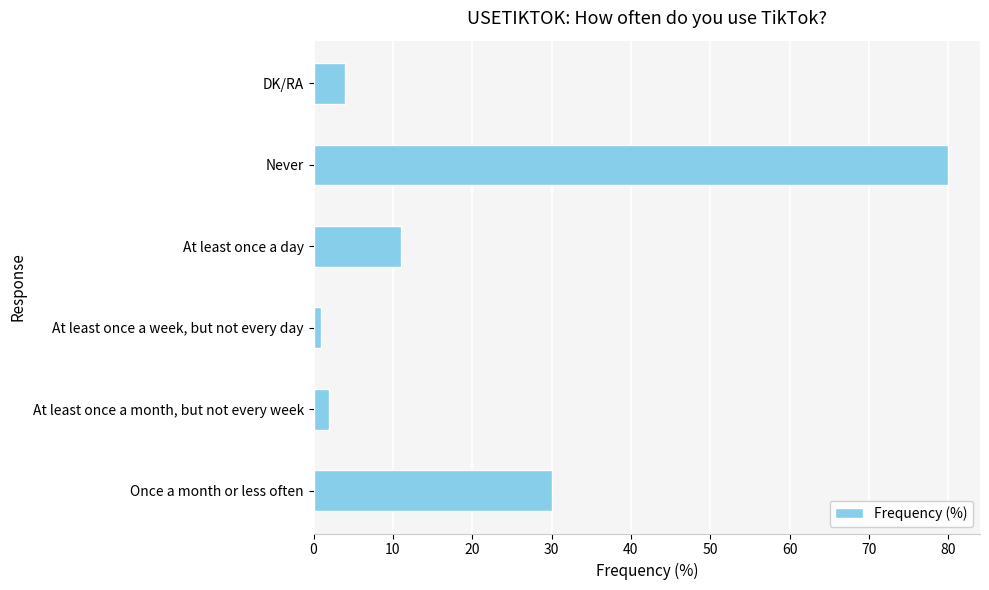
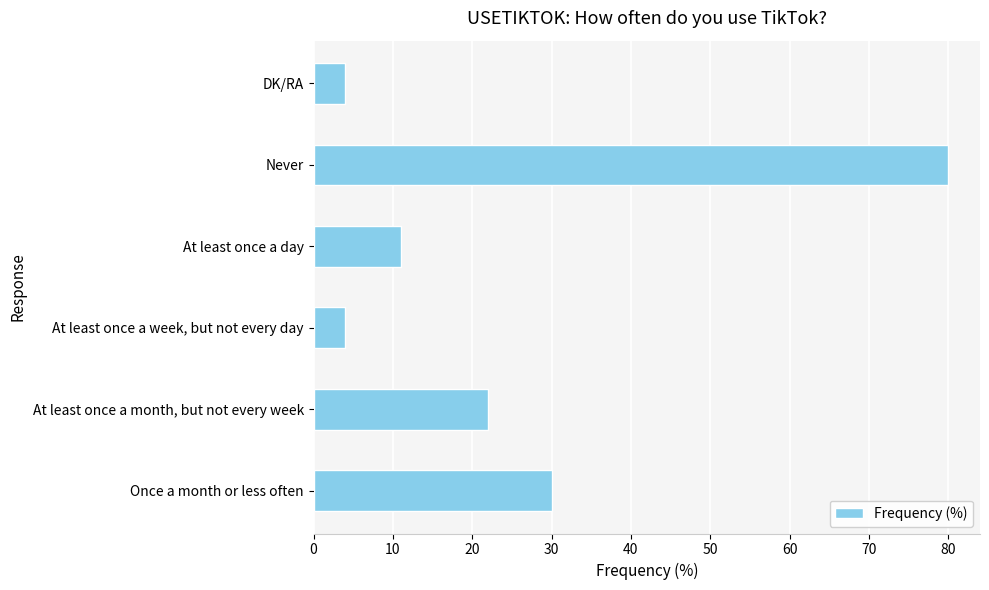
At least once a week, but not every day: 1 -> 4
At least once a month, but not every week: 2 -> 22
